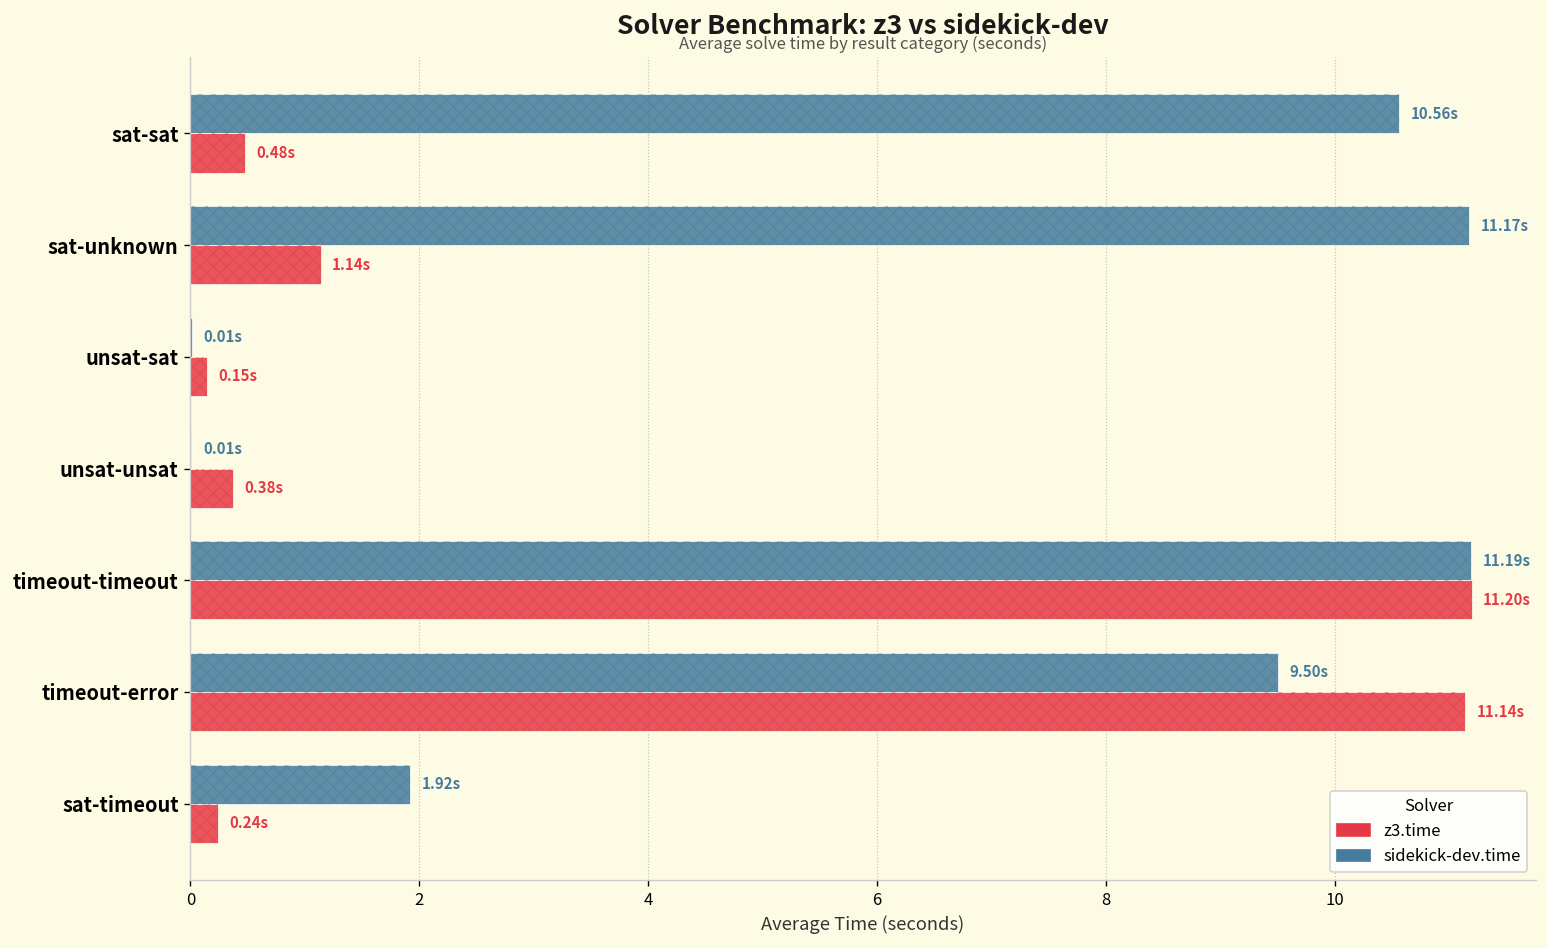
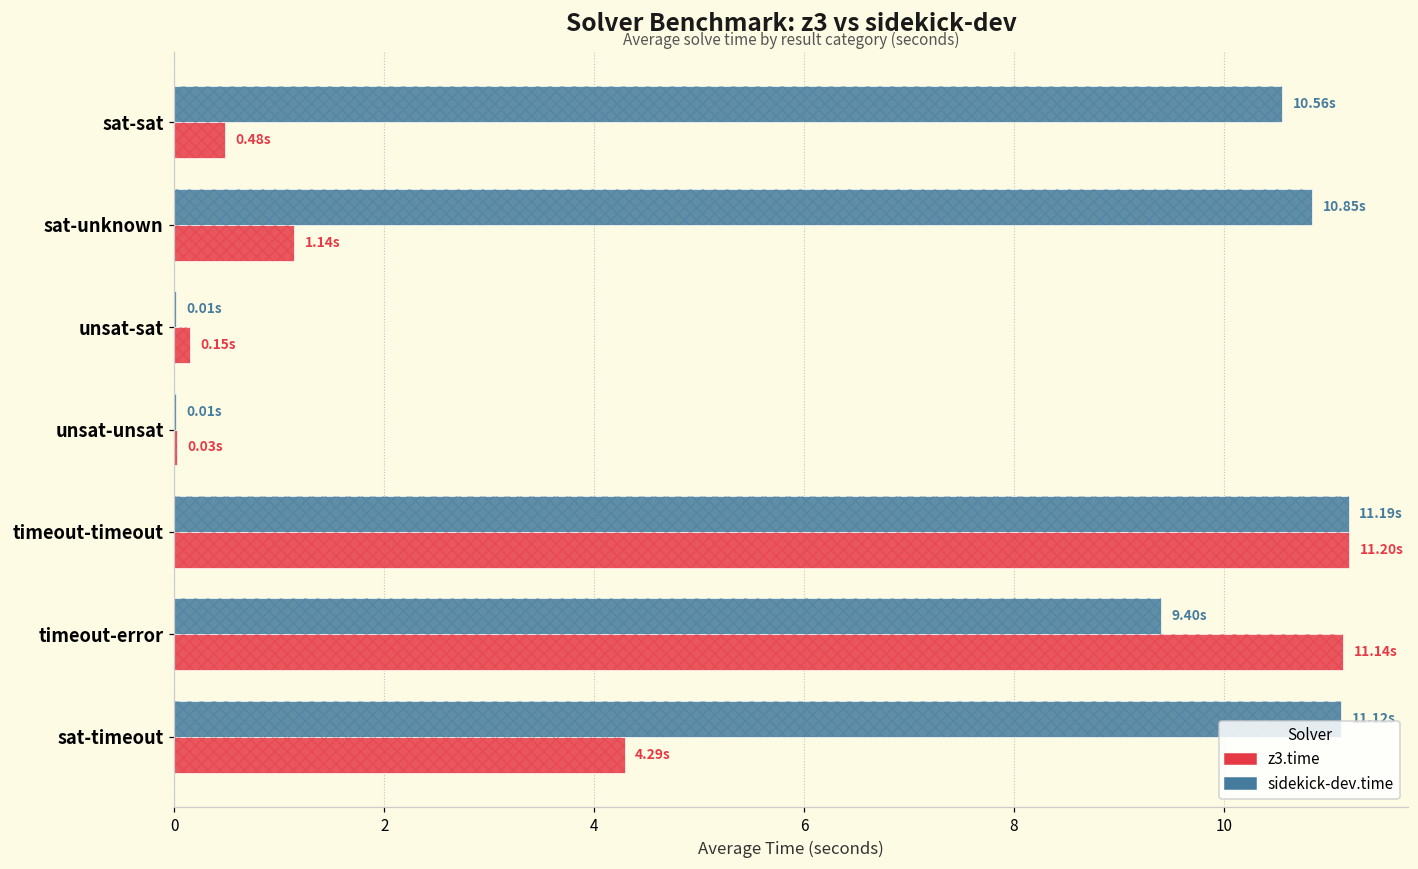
sidekick-dev.time, sat-unknown: 11.17s -> 10.85s
z3.time, unsat-unsat: 0.38s -> 0.03s
sidekick-dev.time, timeout-error: 9.50s -> 9.40s
sidekick-dev.time, sat-timeout: 1.92s -> 11.12s
z3.time, sat-timeout: 0.24s -> 4.29s
